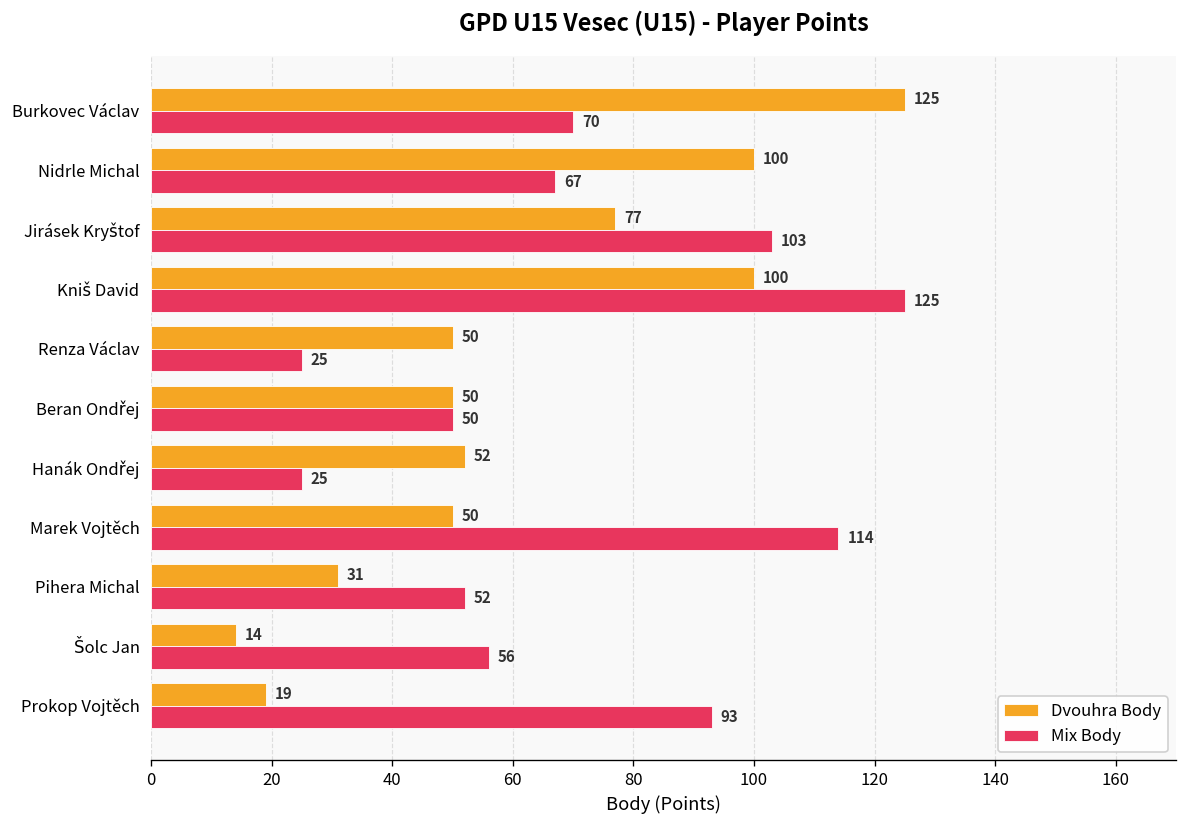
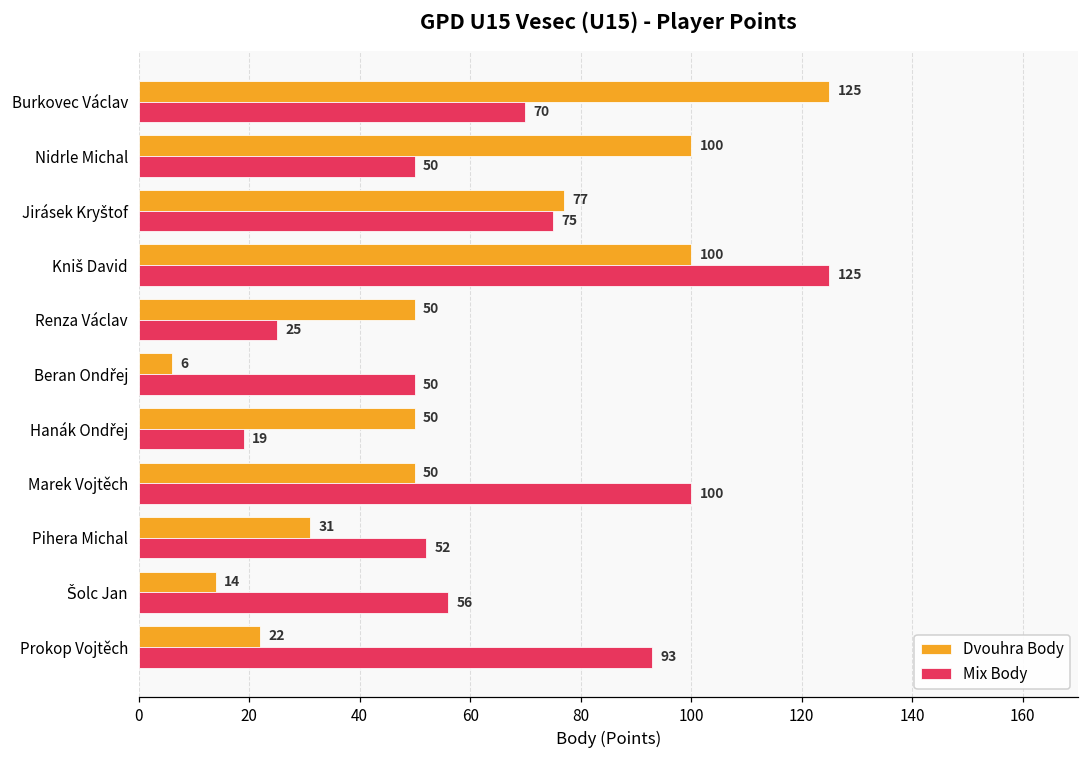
Mix Body, Nidrle Michal: 67 -> 50
Mix Body, Jirásek Kryštof: 103 -> 75
Dvouhra Body, Beran Ondřej: 50 -> 6
Dvouhra Body, Hanák Ondřej: 52 -> 50
Mix Body, Hanák Ondřej: 25 -> 19
Mix Body, Marek Vojtěch: 114 -> 100
Dvouhra Body, Prokop Vojtěch: 19 -> 22
